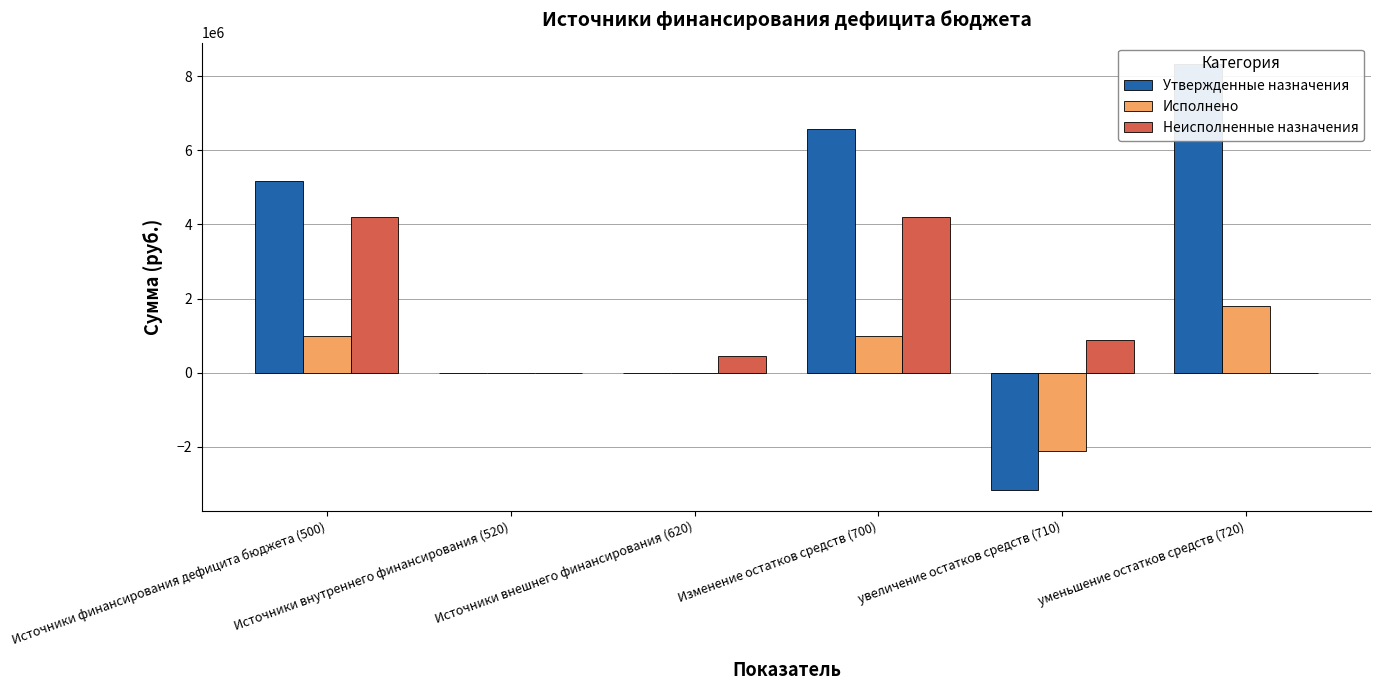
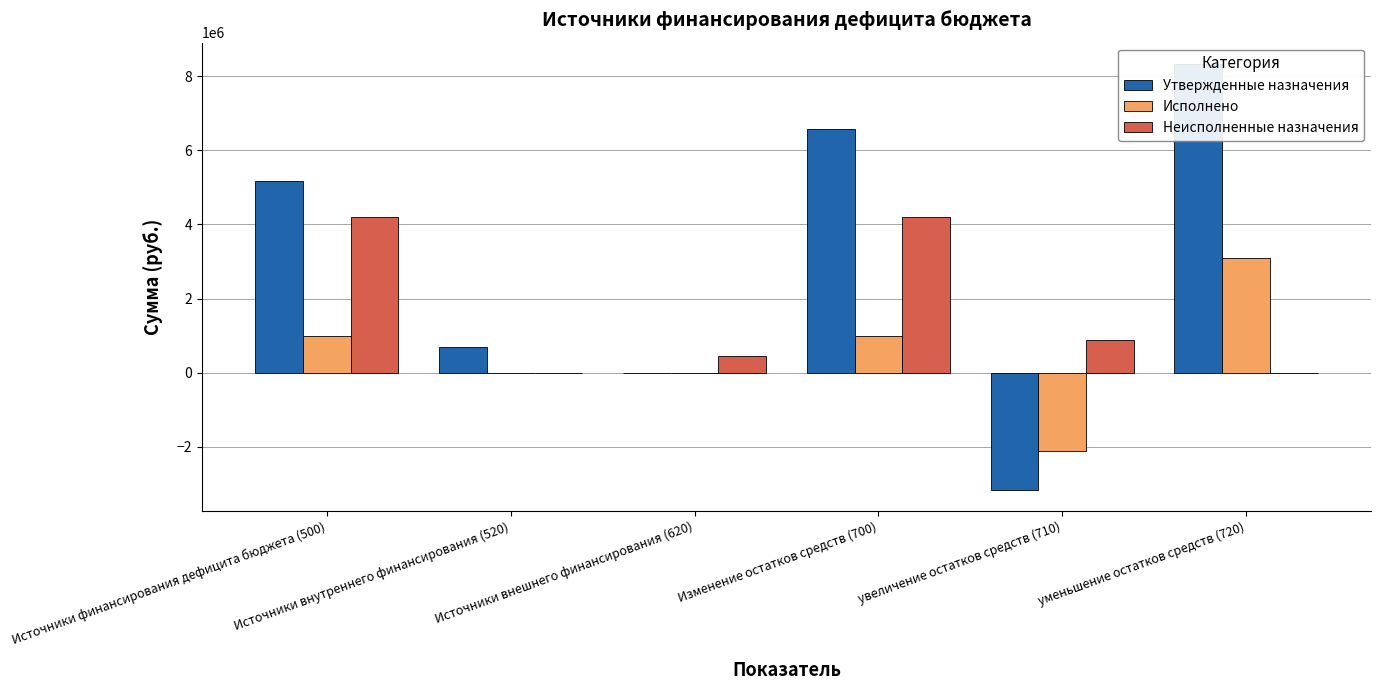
Утвержденные назначения, Источники внутреннего финансирования (520): 0 -> 700000
Исполнено, уменьшение остатков средств (720): 1800000 -> 3100000
